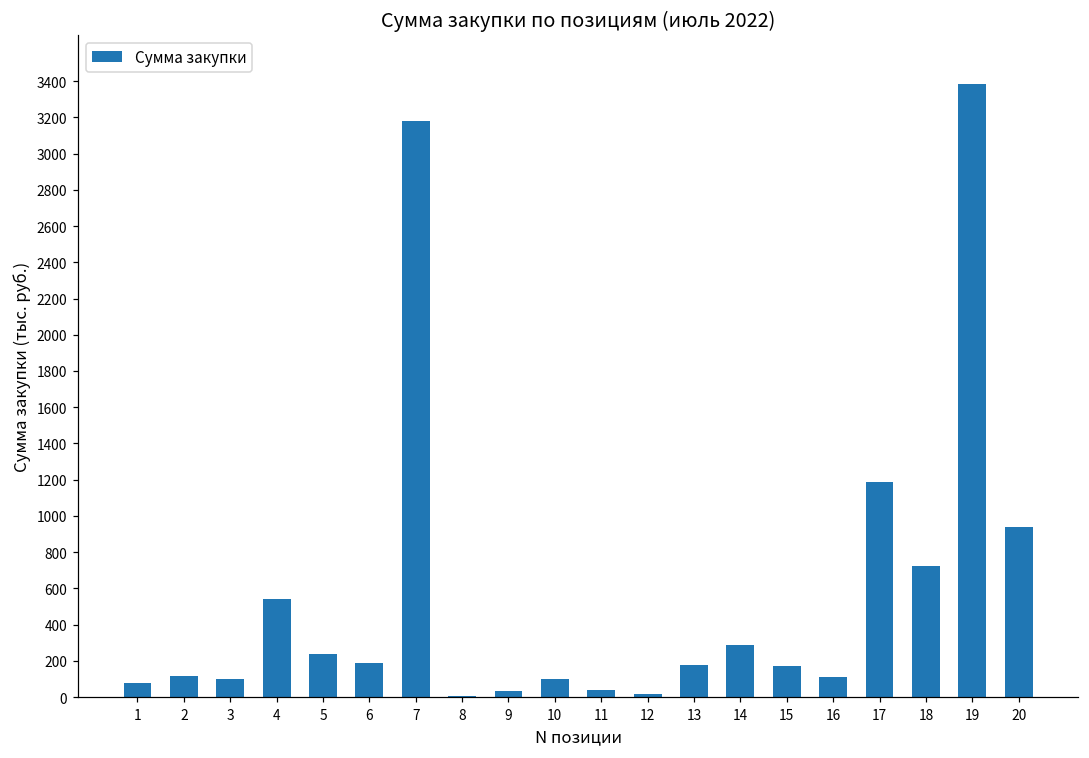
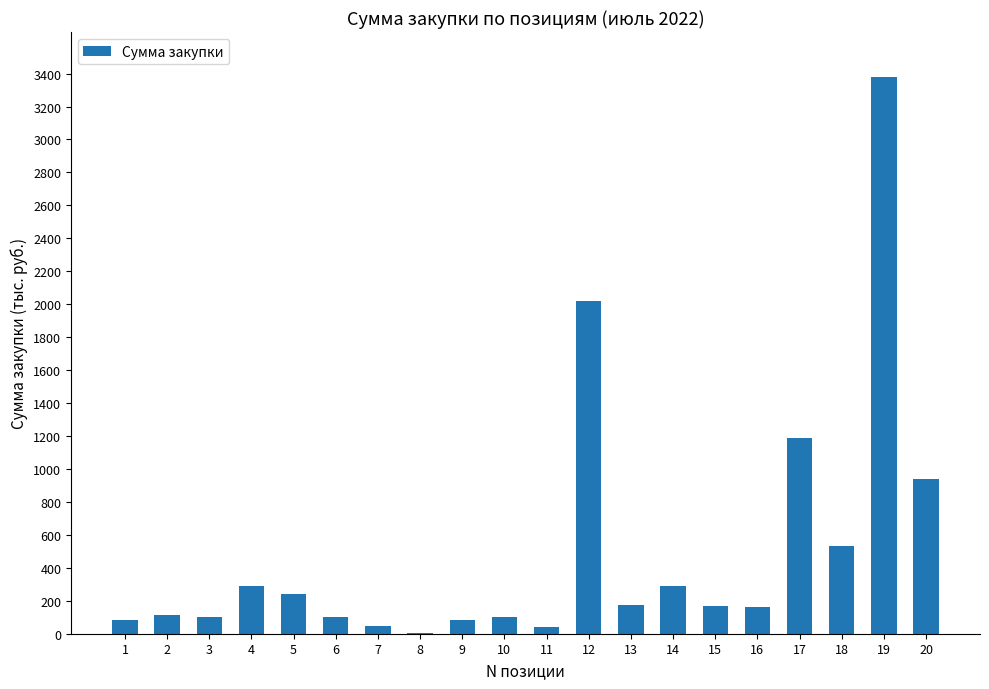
4: 540 -> 290
6: 190 -> 100
7: 3180 -> 40
9: 30 -> 80
12: 20 -> 2020
16: 110 -> 160
18: 720 -> 530
